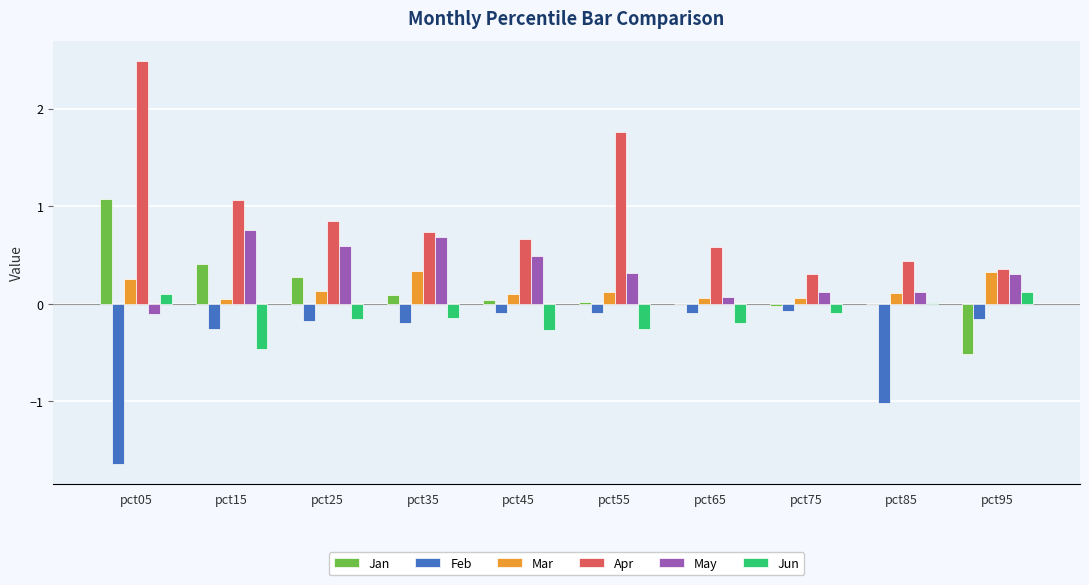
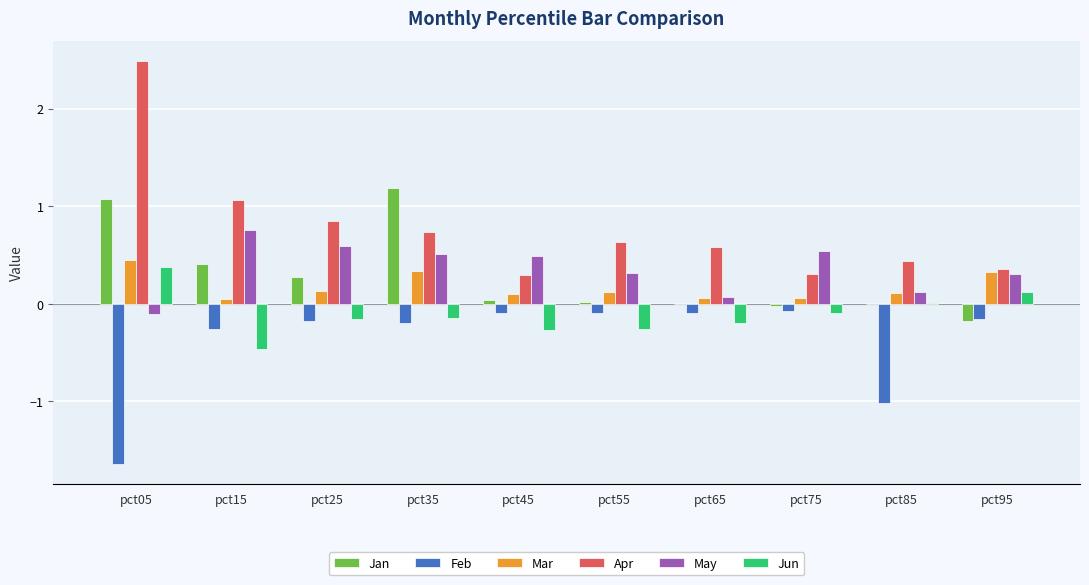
Mar, pct05: 0.3 -> 0.4
Jun, pct05: 0.1 -> 0.4
Jan, pct35: 0.1 -> 1.2
May, pct35: 0.7 -> 0.5
Apr, pct45: 0.7 -> 0.3
Apr, pct55: 1.8 -> 0.6
May, pct75: 0.1 -> 0.5
Jan, pct95: -0.5 -> -0.2
